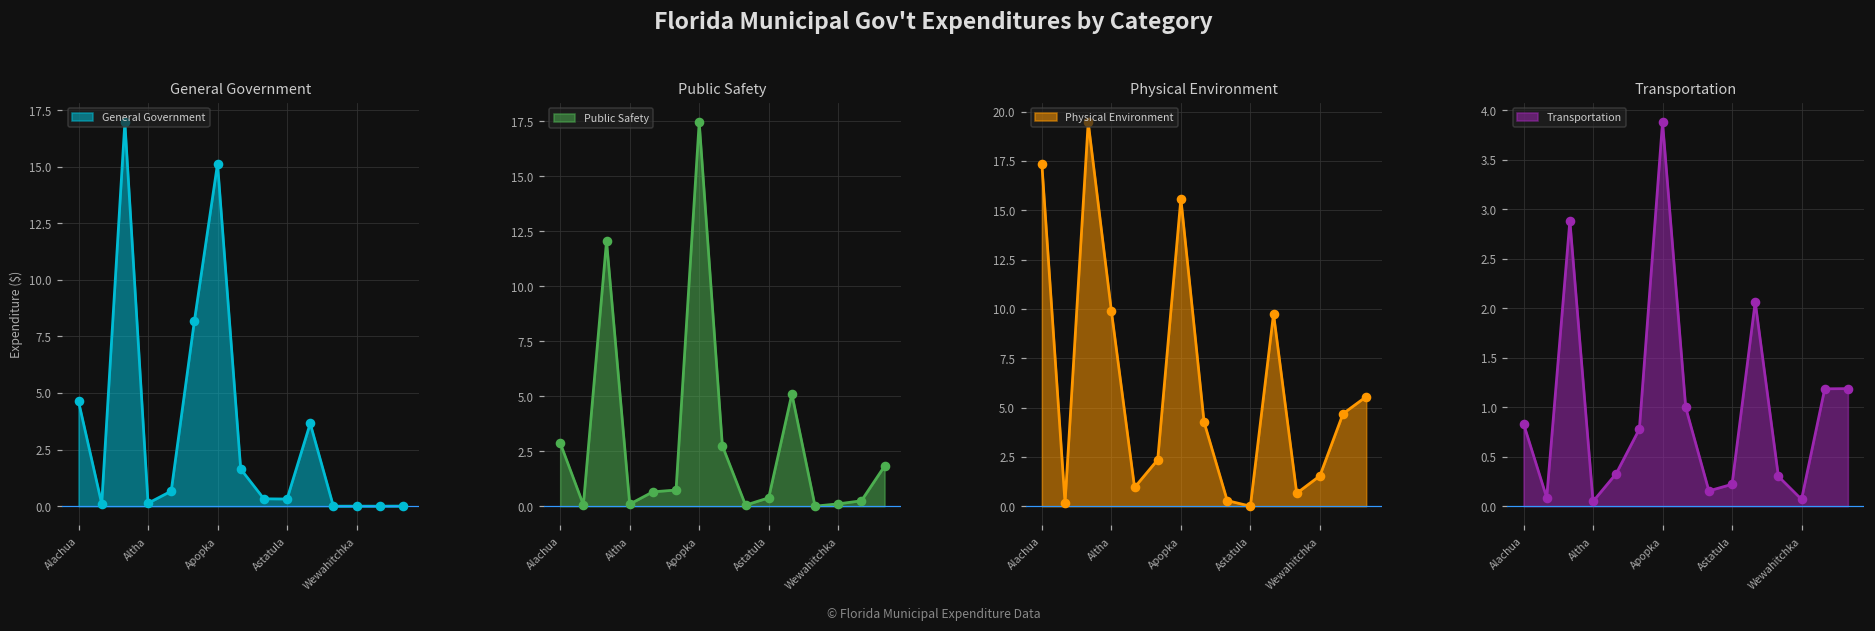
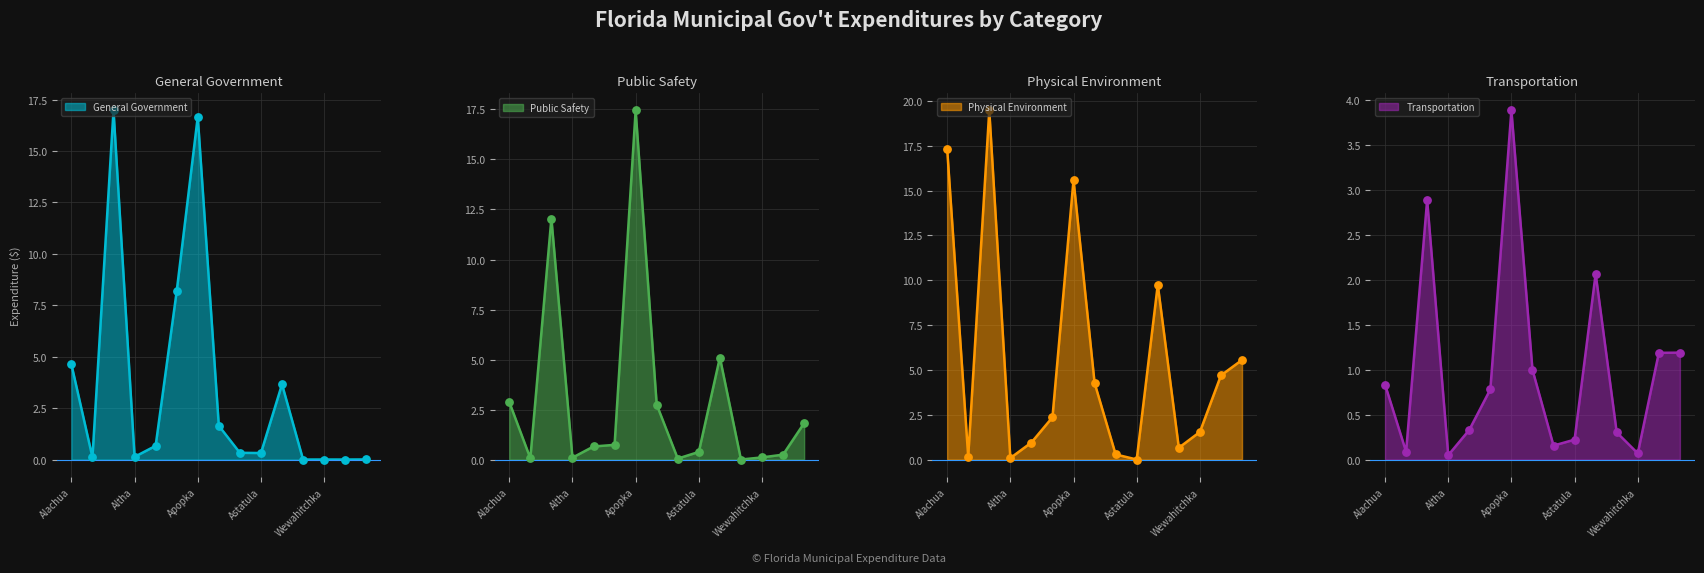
General Government, Apopka: 15.1 -> 16.7
Physical Environment, Altha: 9.9 -> 0.1
